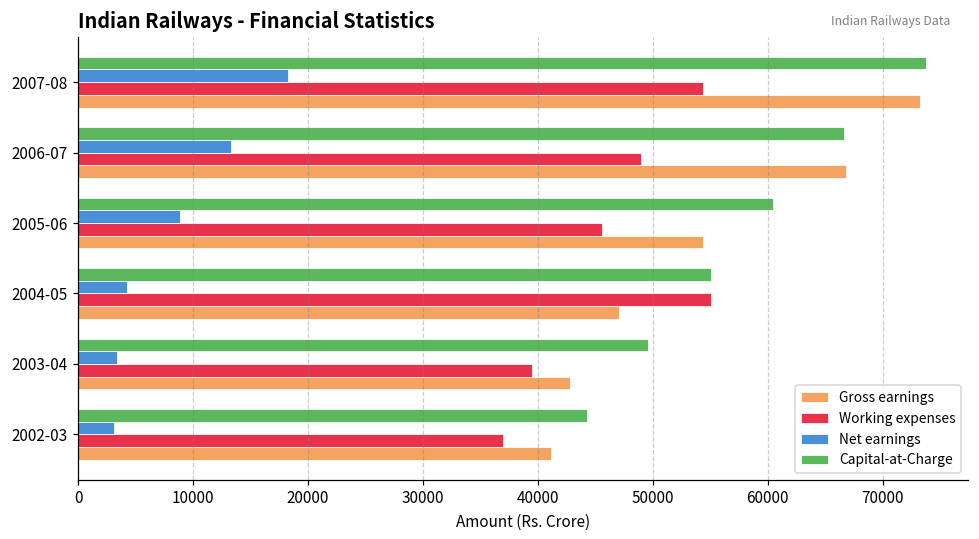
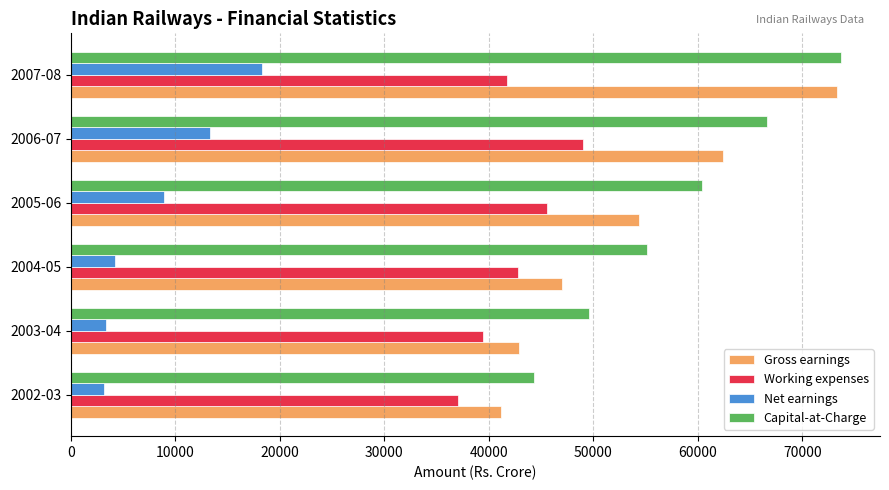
Working expenses, 2007-08: 54400 -> 41700
Gross earnings, 2006-07: 66800 -> 62400
Working expenses, 2004-05: 55100 -> 42800
